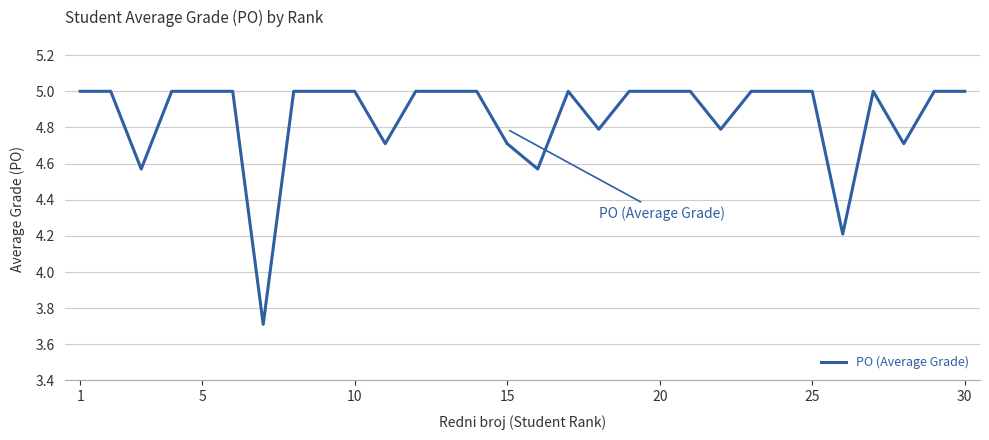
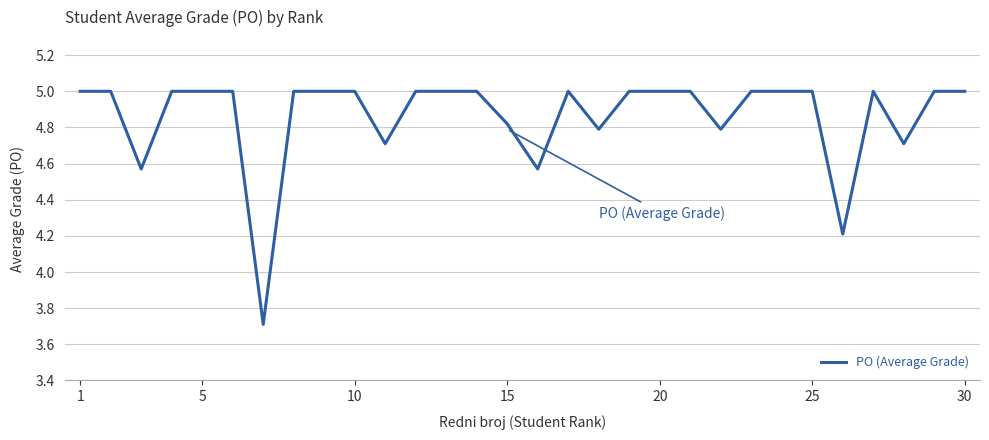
15: 4.71 -> 4.82
